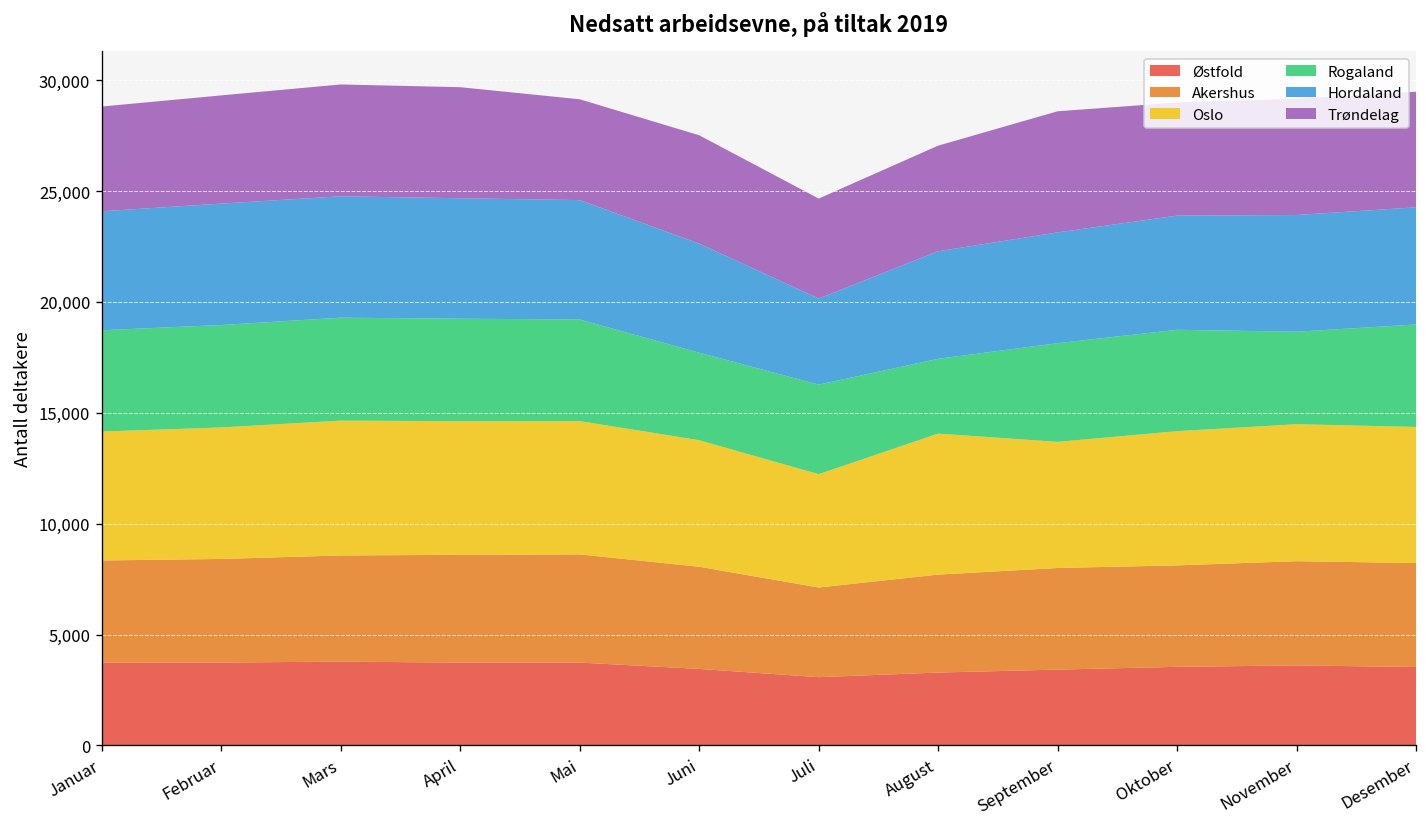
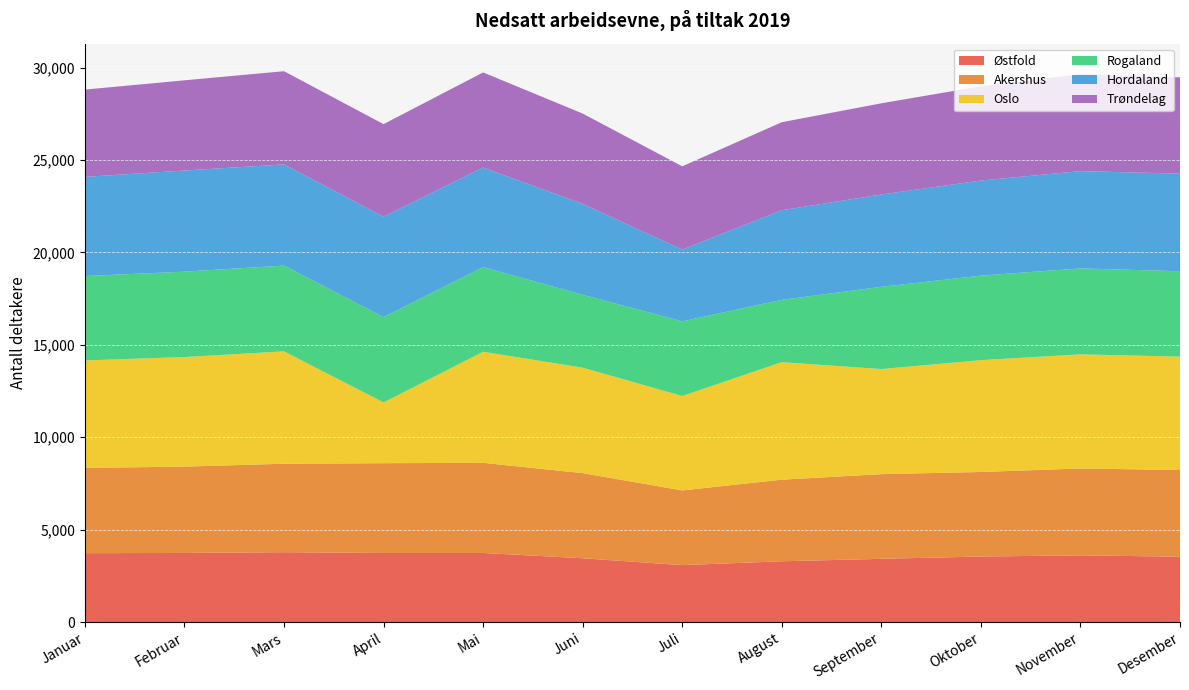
Oslo, April: 6,000 -> 3,300
Trøndelag, Mai: 4,500 -> 5,200
Trøndelag, September: 5,500 -> 4,900
Rogaland, November: 4,200 -> 4,700
